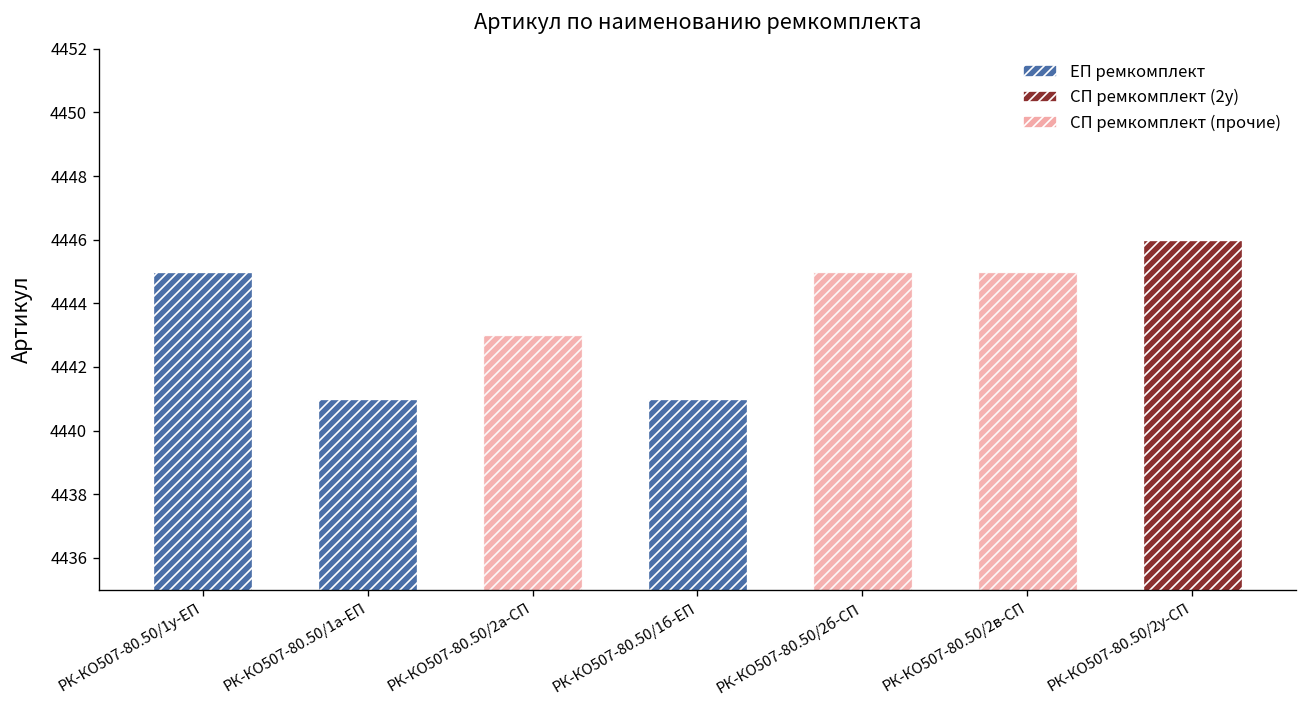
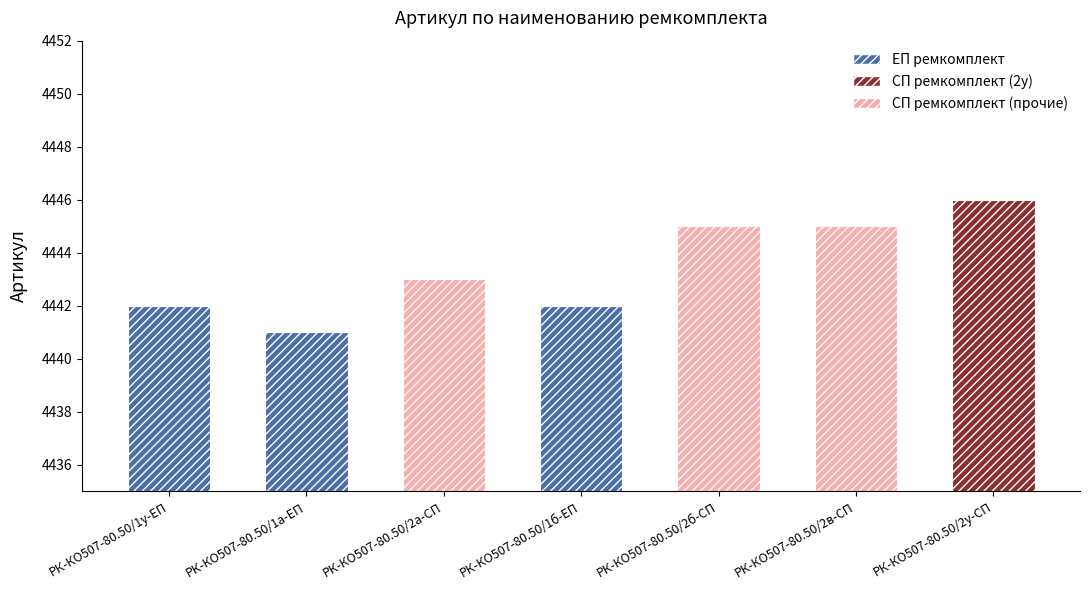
РК-КО507-80.50/1у-ЕП: 4445 -> 4442
РК-КО507-80.50/1б-ЕП: 4441 -> 4442
